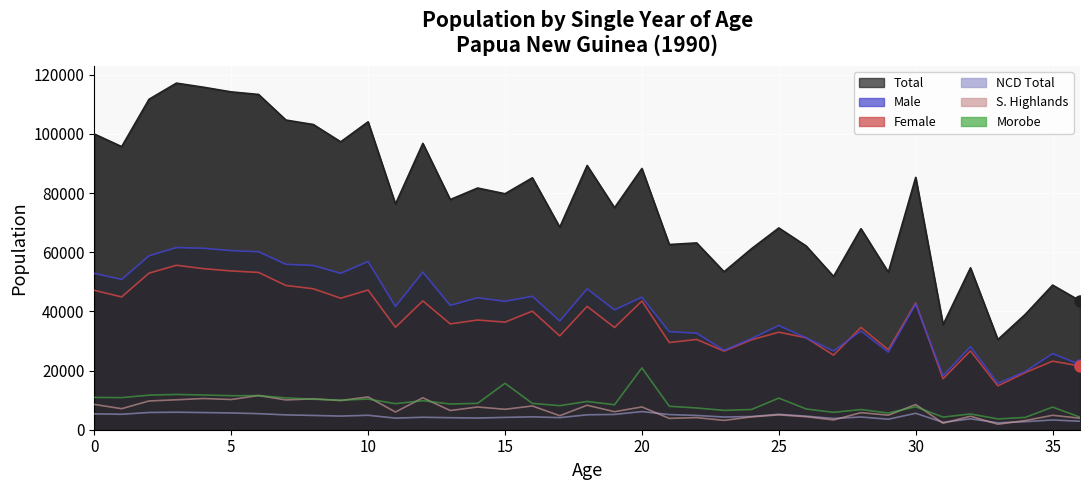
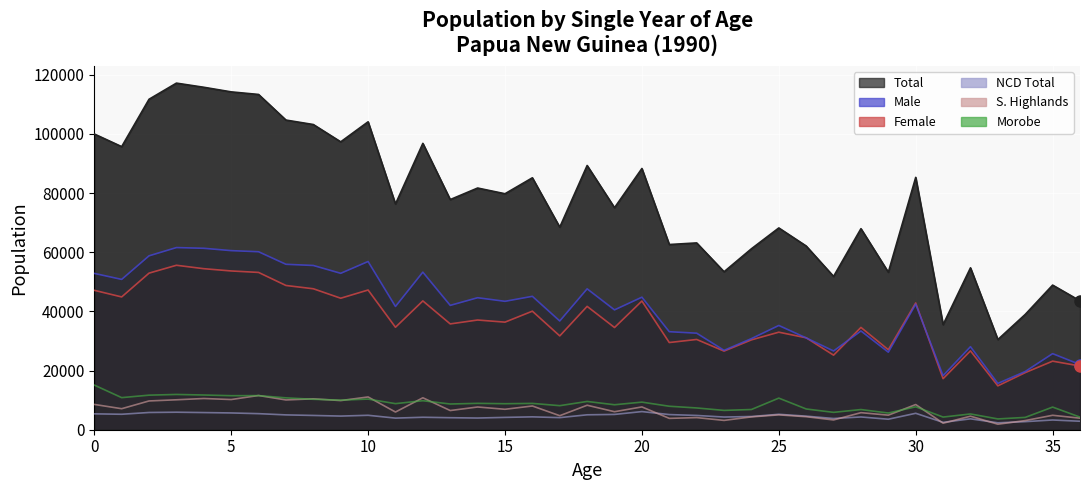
Morobe, 0: 11000 -> 15000
Morobe, 15: 16000 -> 9000
Morobe, 20: 21000 -> 9000
